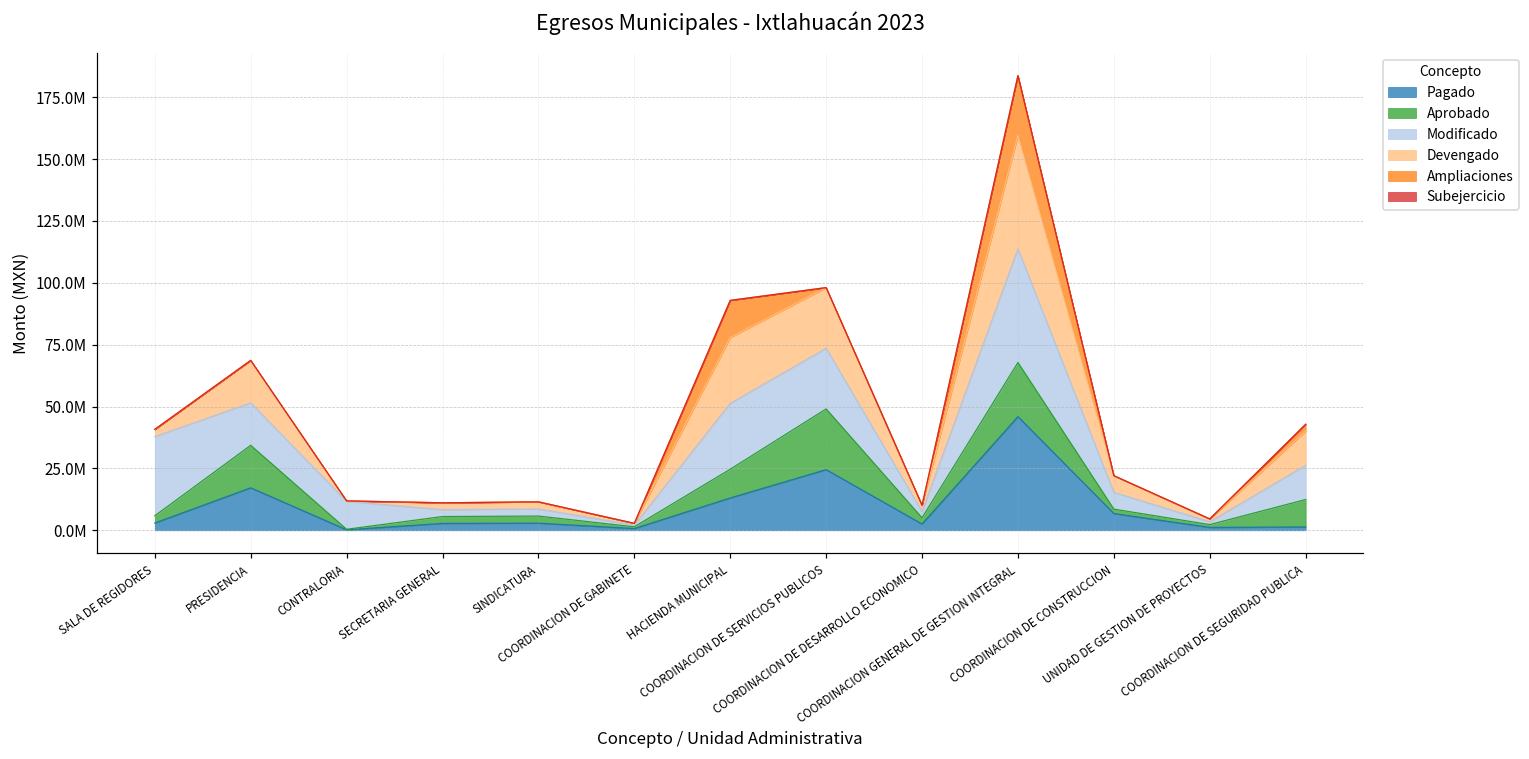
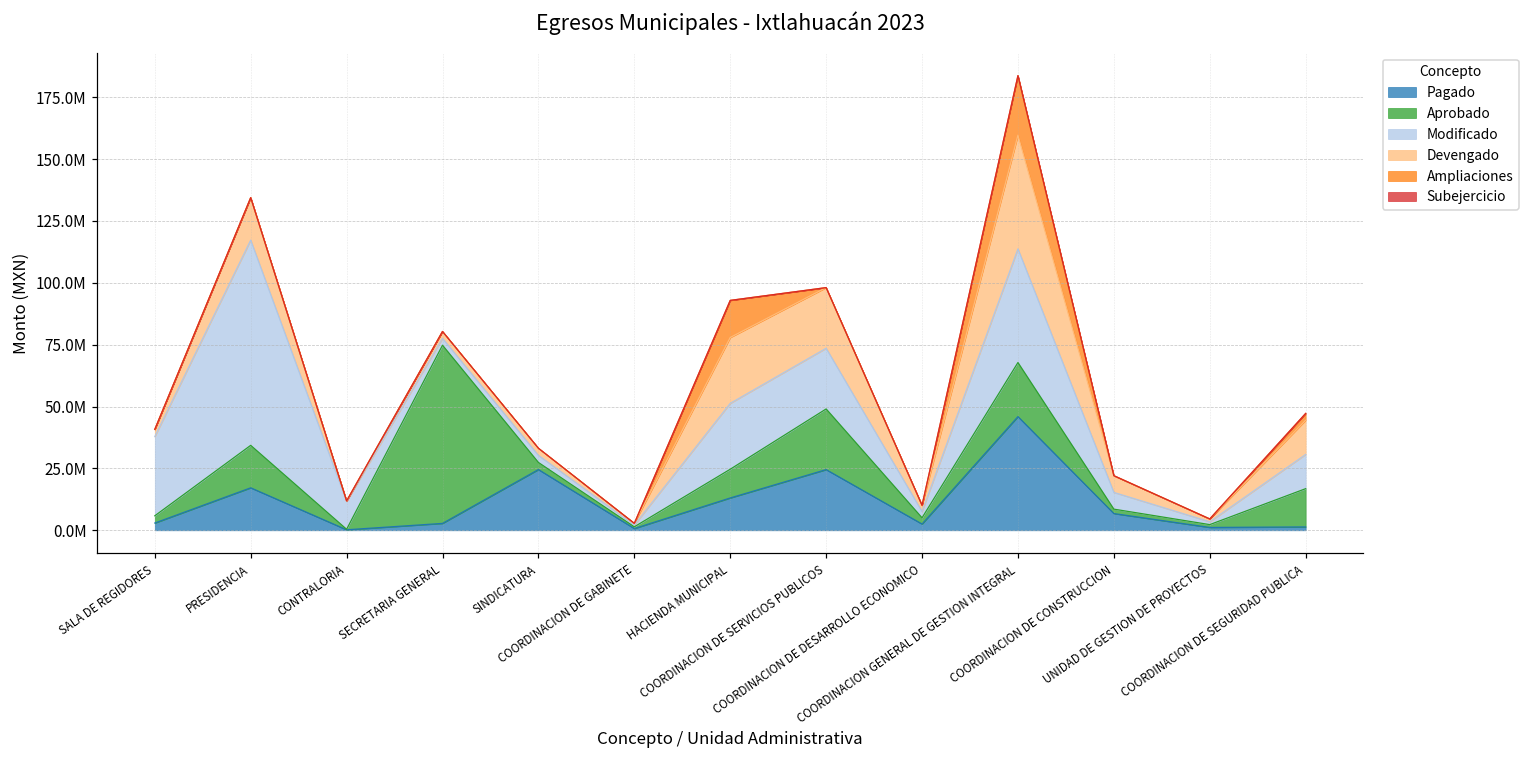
Modificado, PRESIDENCIA: 17000000 -> 83000000
Aprobado, SECRETARIA GENERAL: 3000000 -> 72000000
Pagado, SINDICATURA: 3000000 -> 25000000
Aprobado, COORDINACION DE SEGURIDAD PUBLICA: 11000000 -> 15000000
